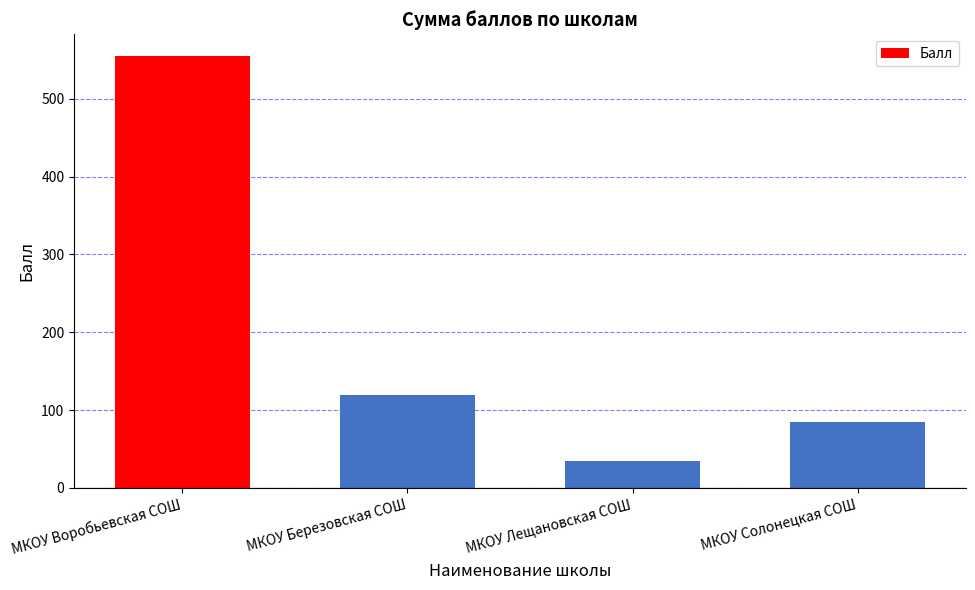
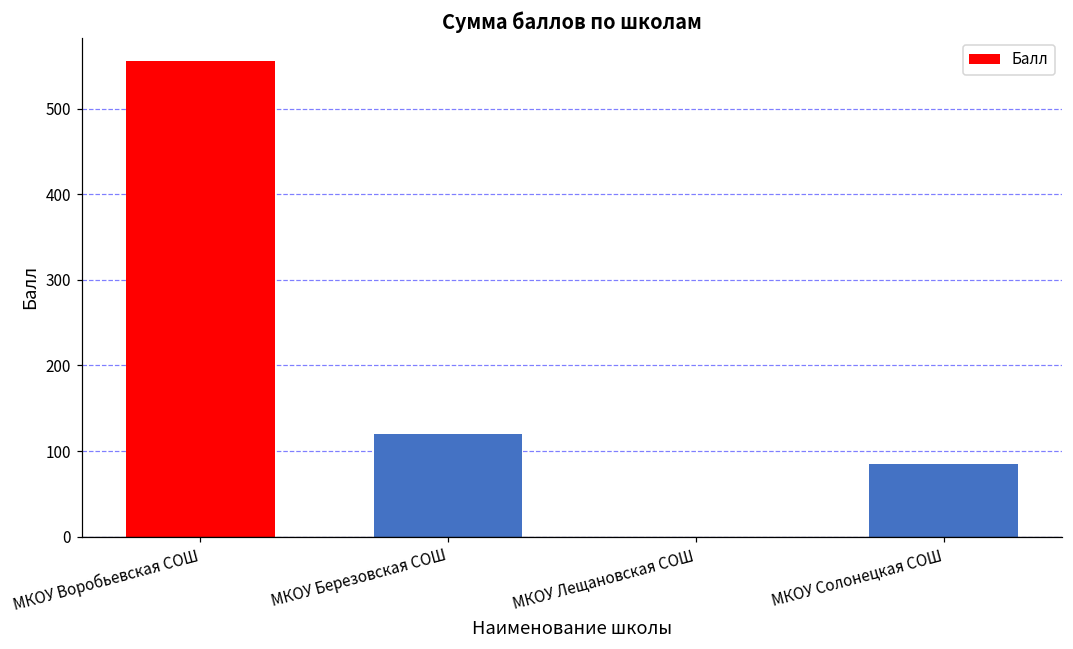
МКОУ Лещановская СОШ: 40 -> 0
